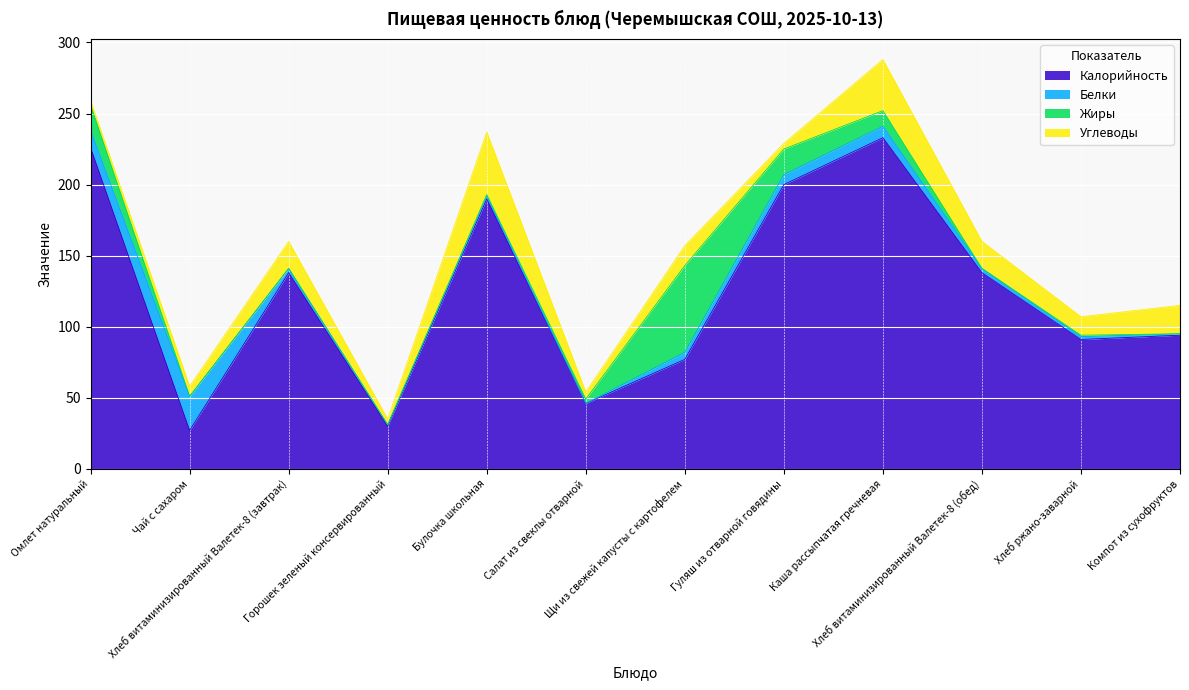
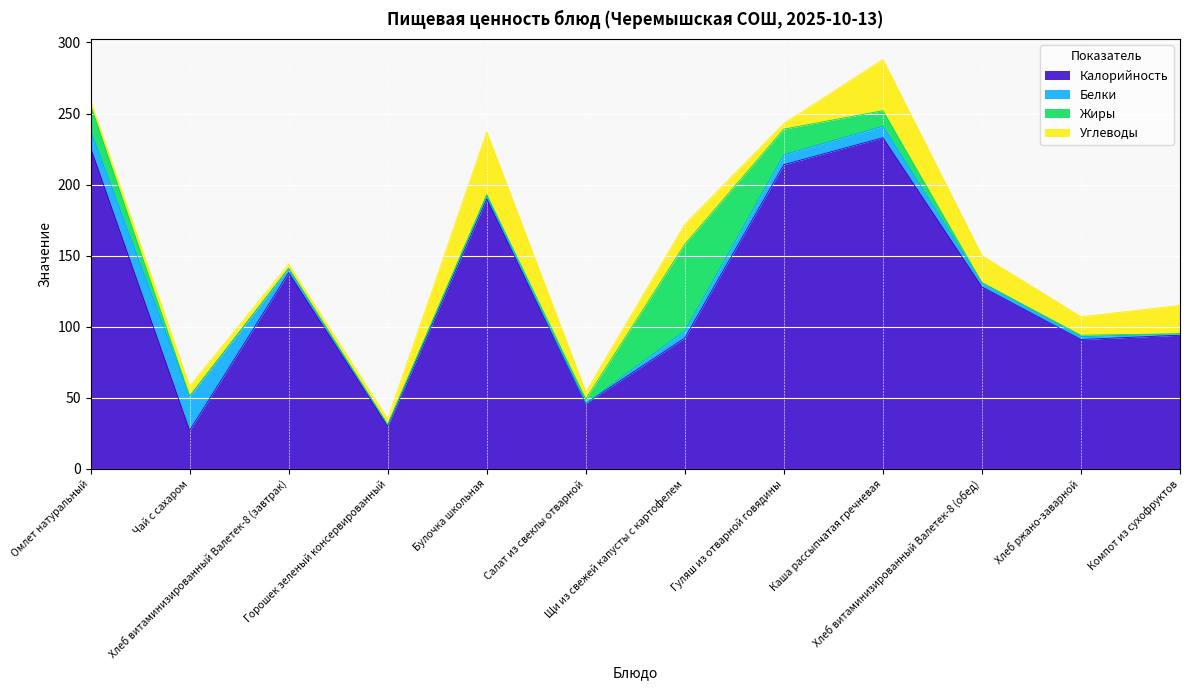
Углеводы, Хлеб витаминизированный Валетек-8 (завтрак): 19 -> 3
Калорийность, Щи из свежей капусты с картофелем: 77 -> 92
Калорийность, Гуляш из отварной говядины: 200 -> 214
Калорийность, Хлеб витаминизированный Валетек-8 (обед): 138 -> 128
